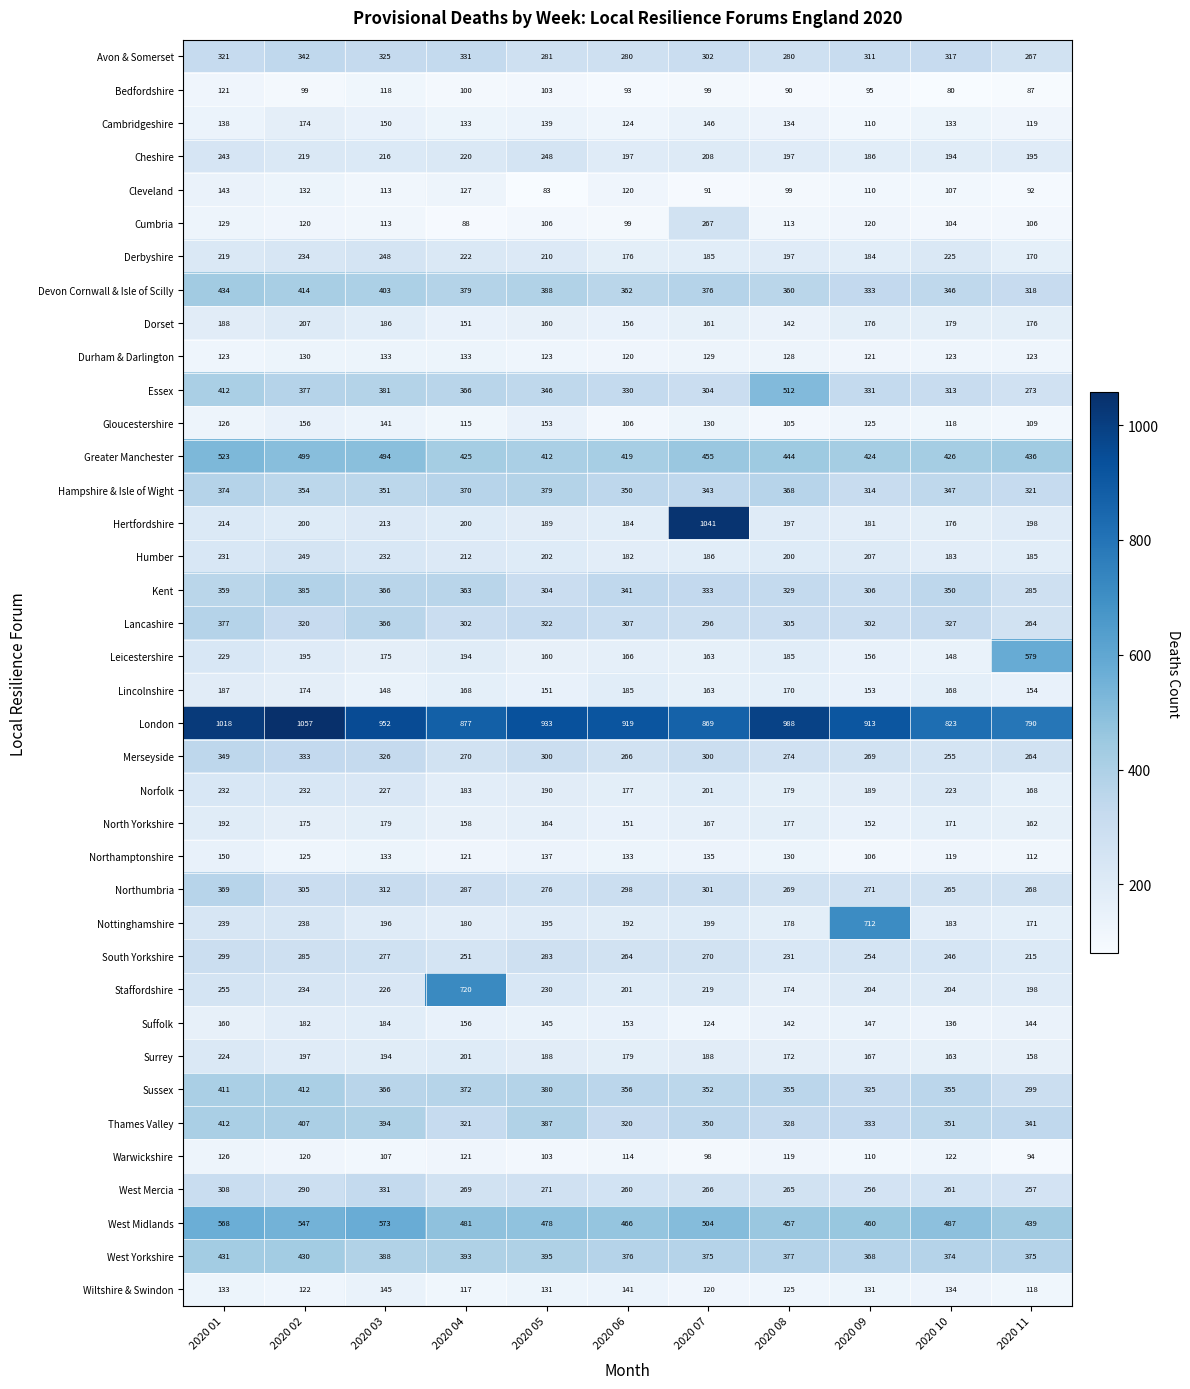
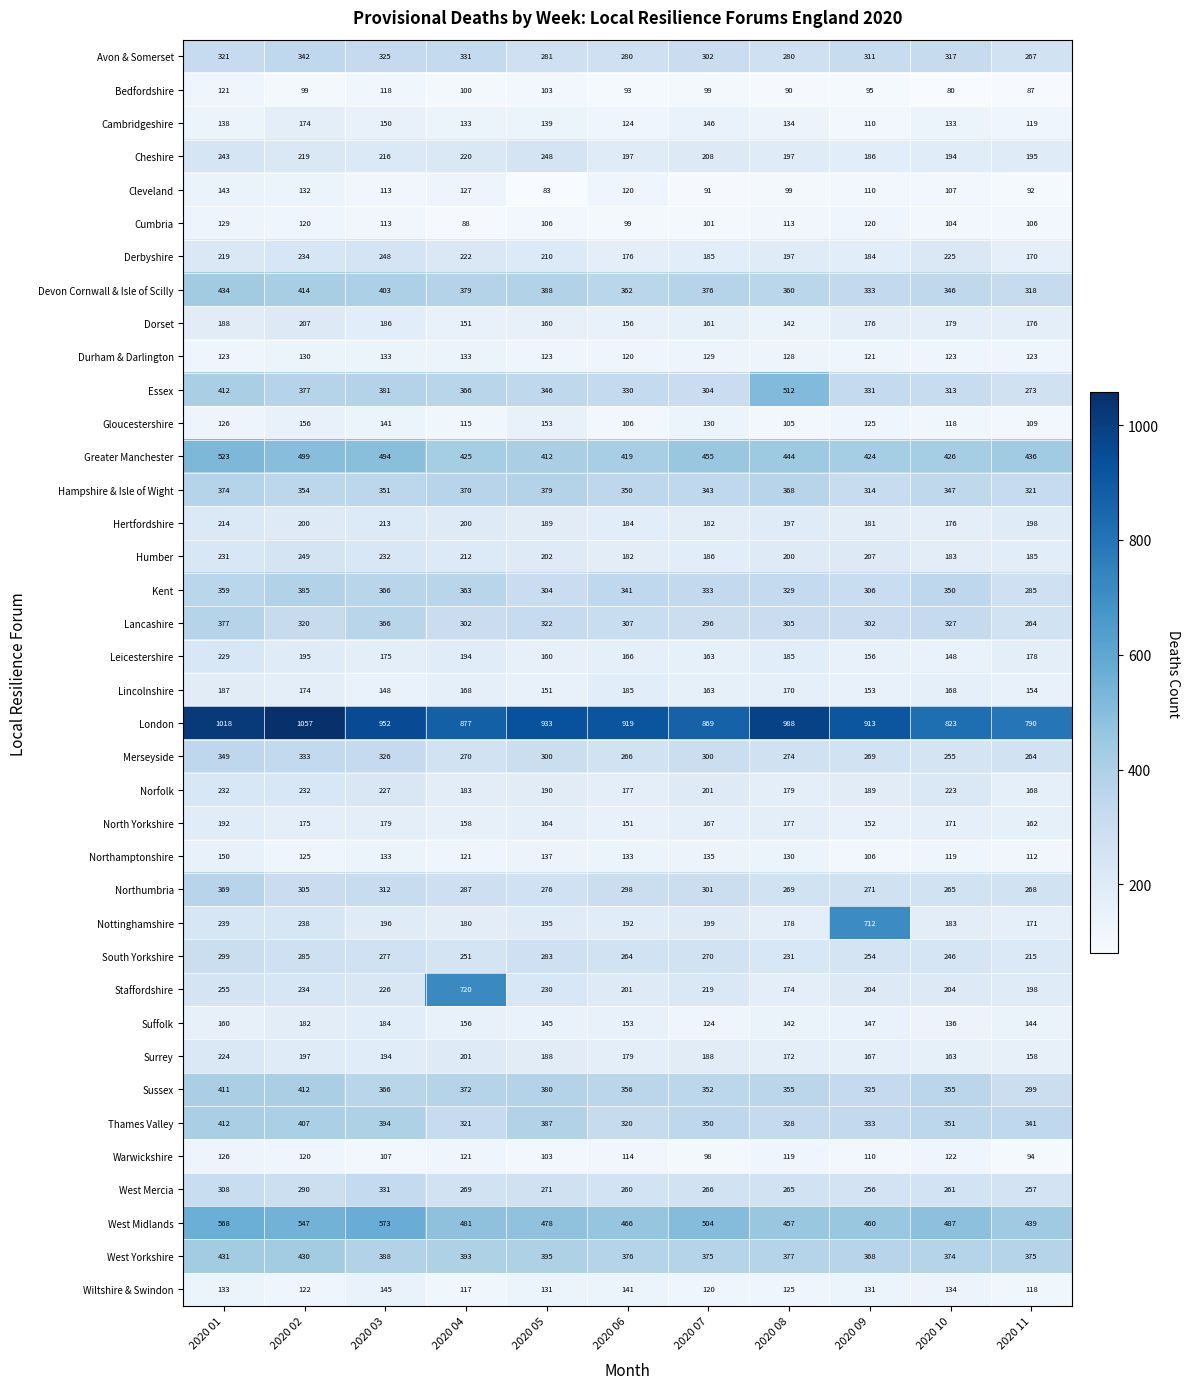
Cumbria, 2020 07: 267 -> 101
Hertfordshire, 2020 07: 1041 -> 182
Leicestershire, 2020 11: 579 -> 178
